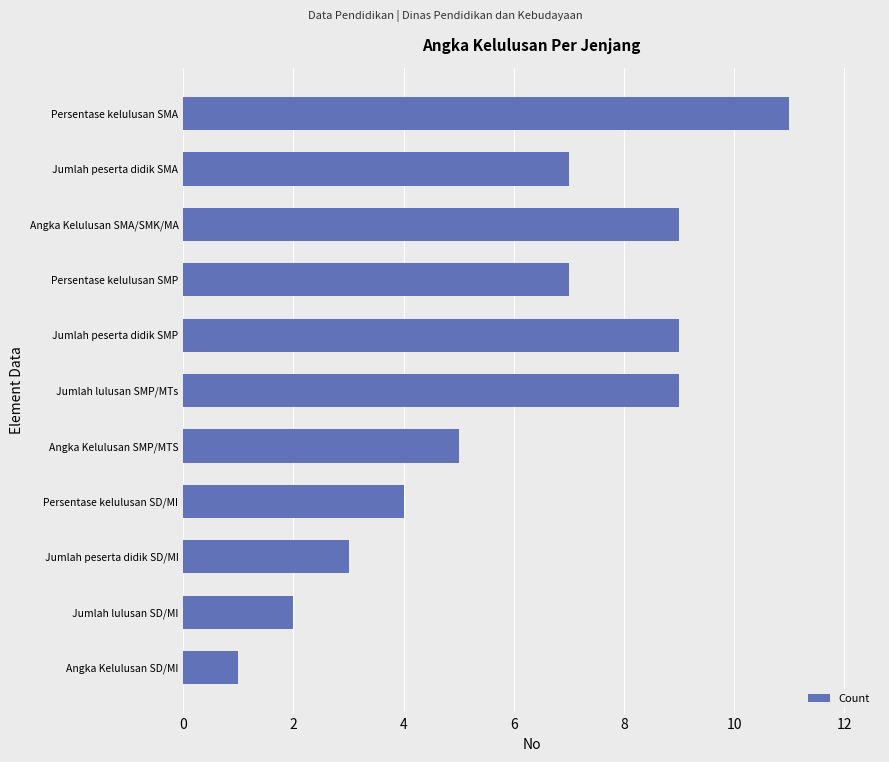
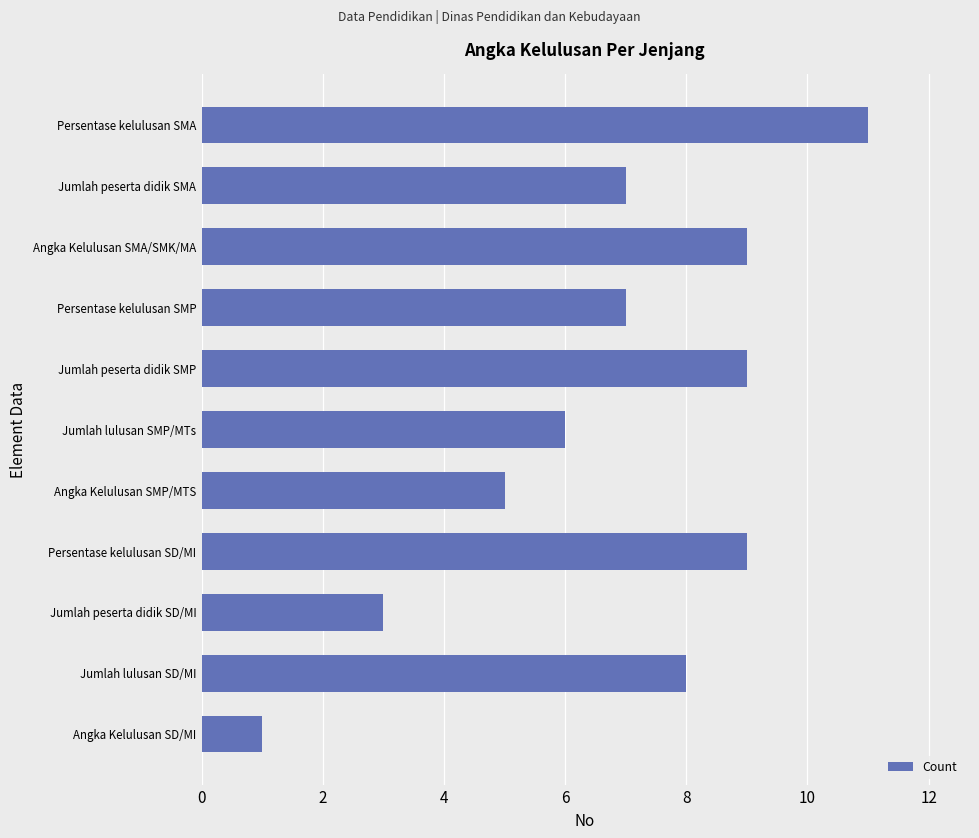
Jumlah lulusan SMP/MTs: 9 -> 6
Persentase kelulusan SD/MI: 4 -> 9
Jumlah lulusan SD/MI: 2 -> 8
